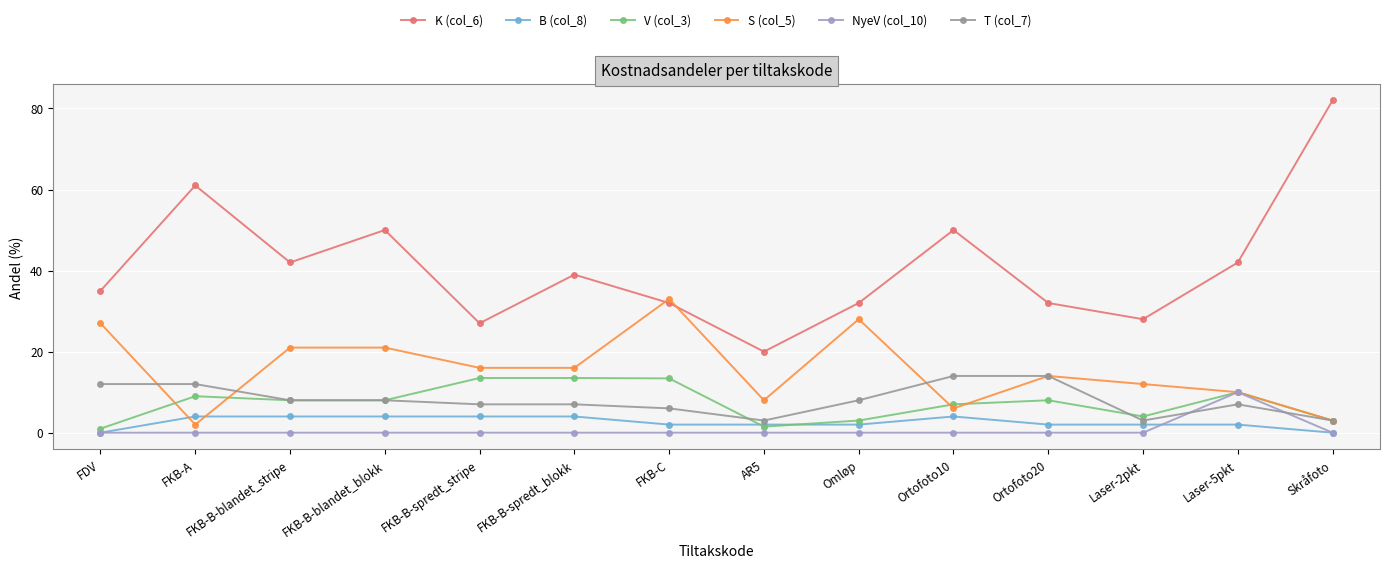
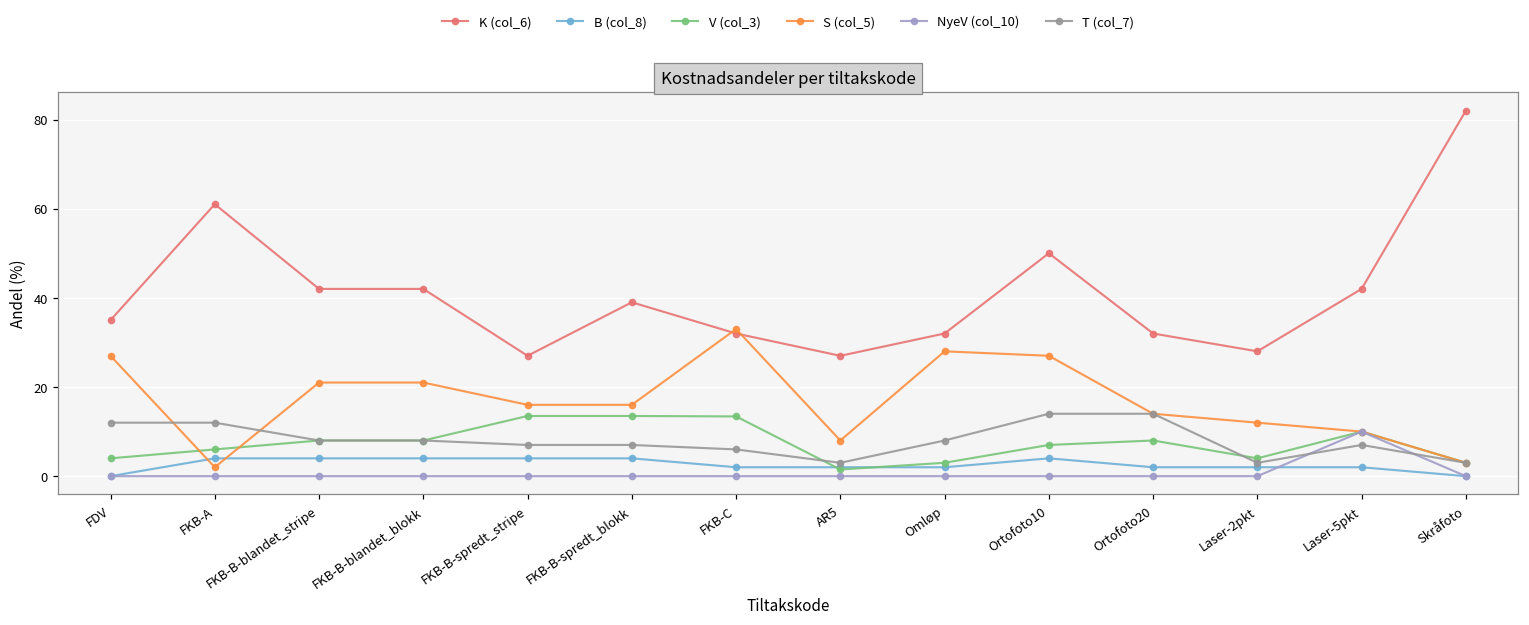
V (col_3), FDV: 1 -> 4
V (col_3), FKB-A: 9 -> 6
K (col_6), FKB-B-blandet_blokk: 50 -> 42
K (col_6), AR5: 20 -> 27
S (col_5), Ortofoto10: 6 -> 27
